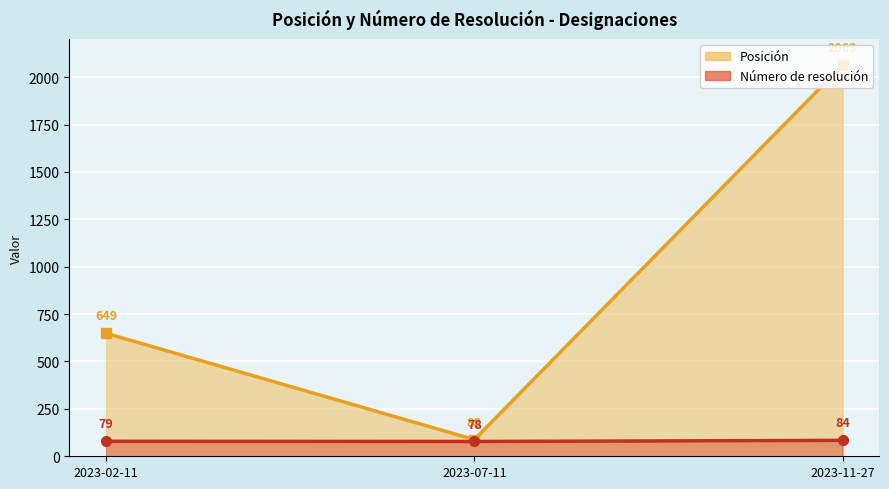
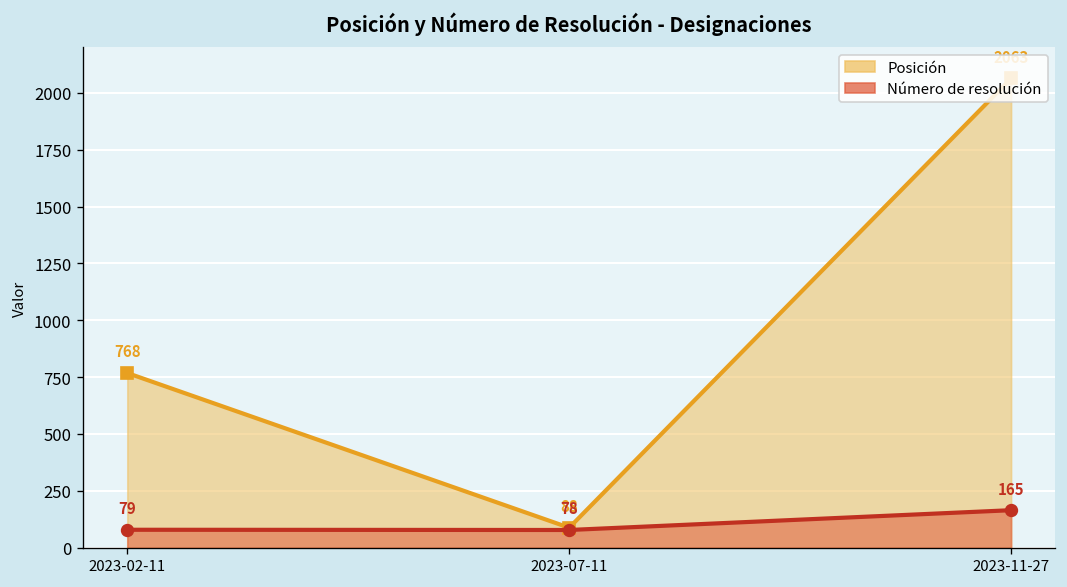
Posición, 2023-02-11: 649 -> 768
Número de resolución, 2023-11-27: 84 -> 165
